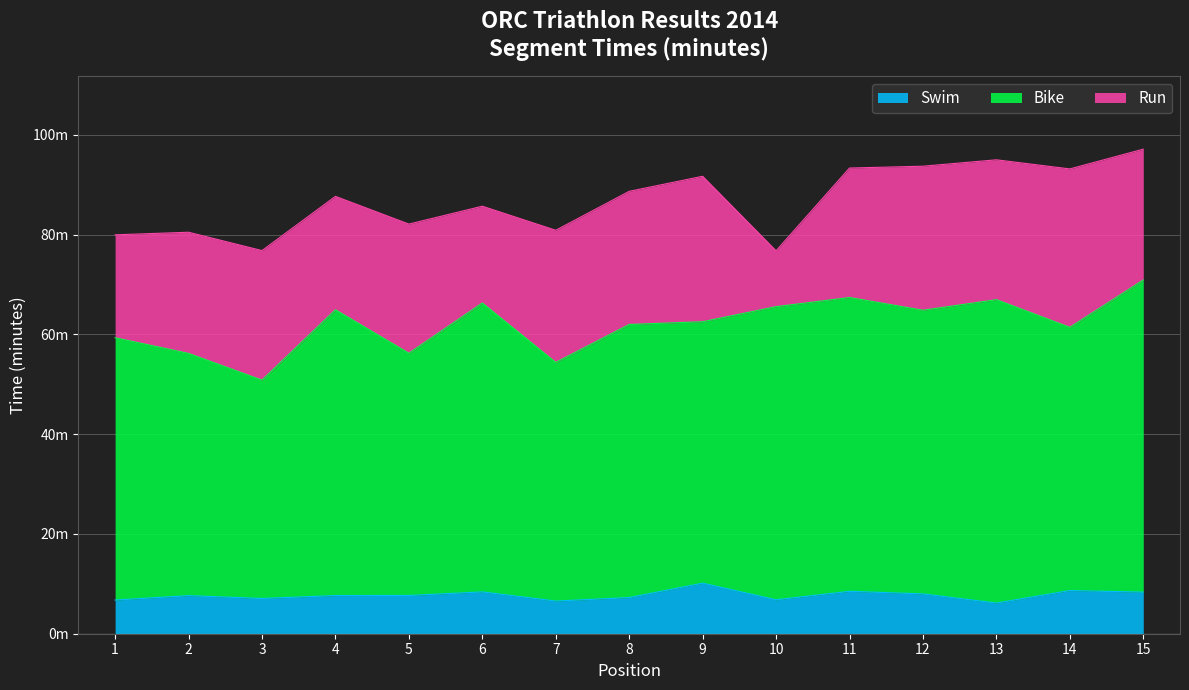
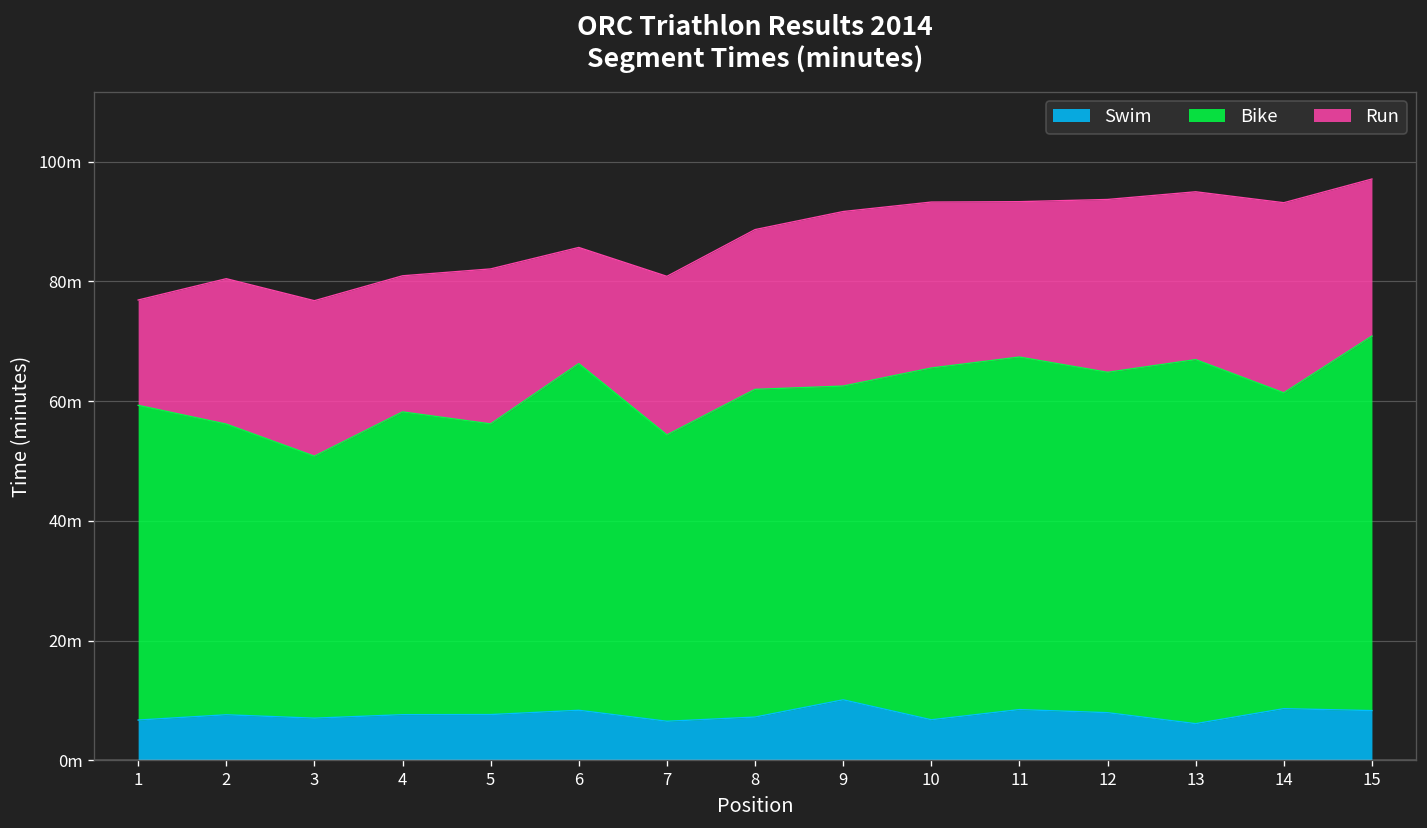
Run, 1: 21m -> 18m
Bike, 4: 57m -> 51m
Run, 10: 11m -> 28m
